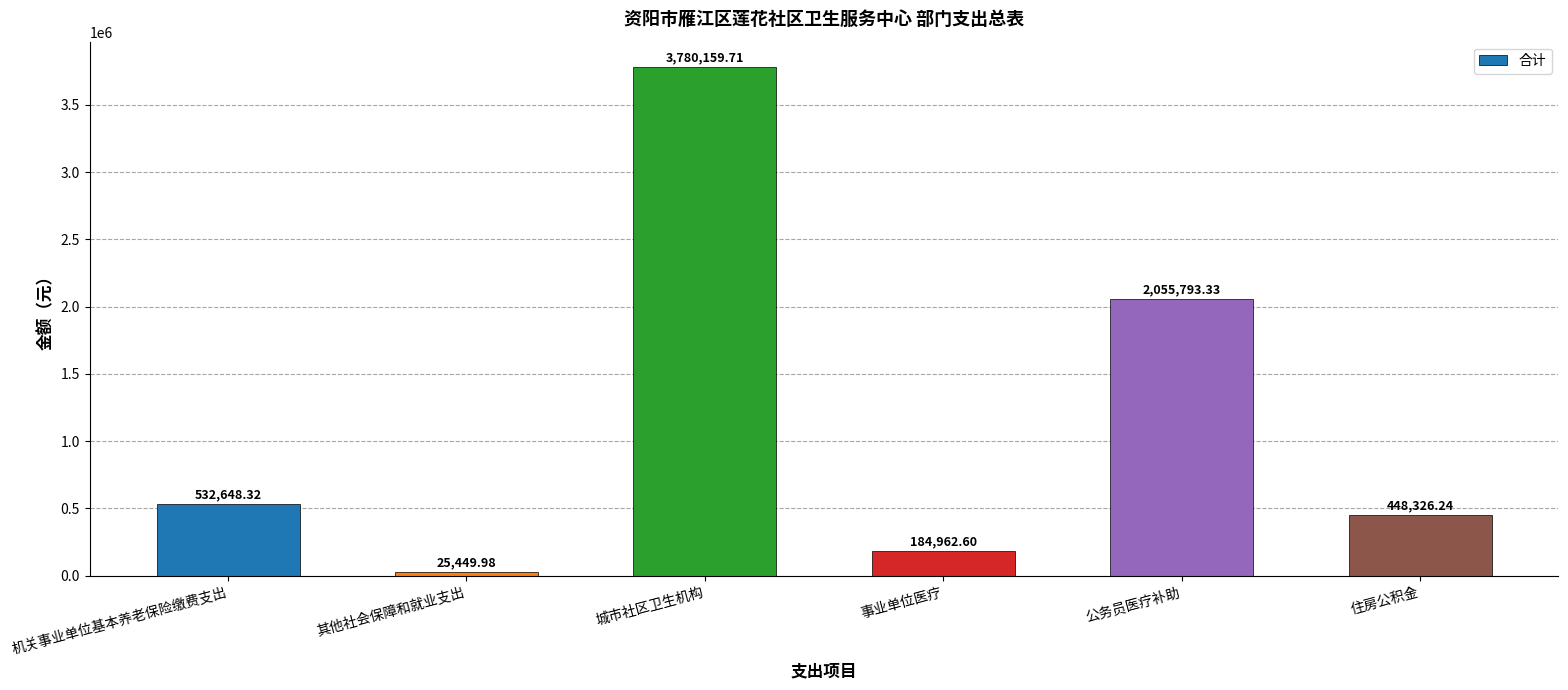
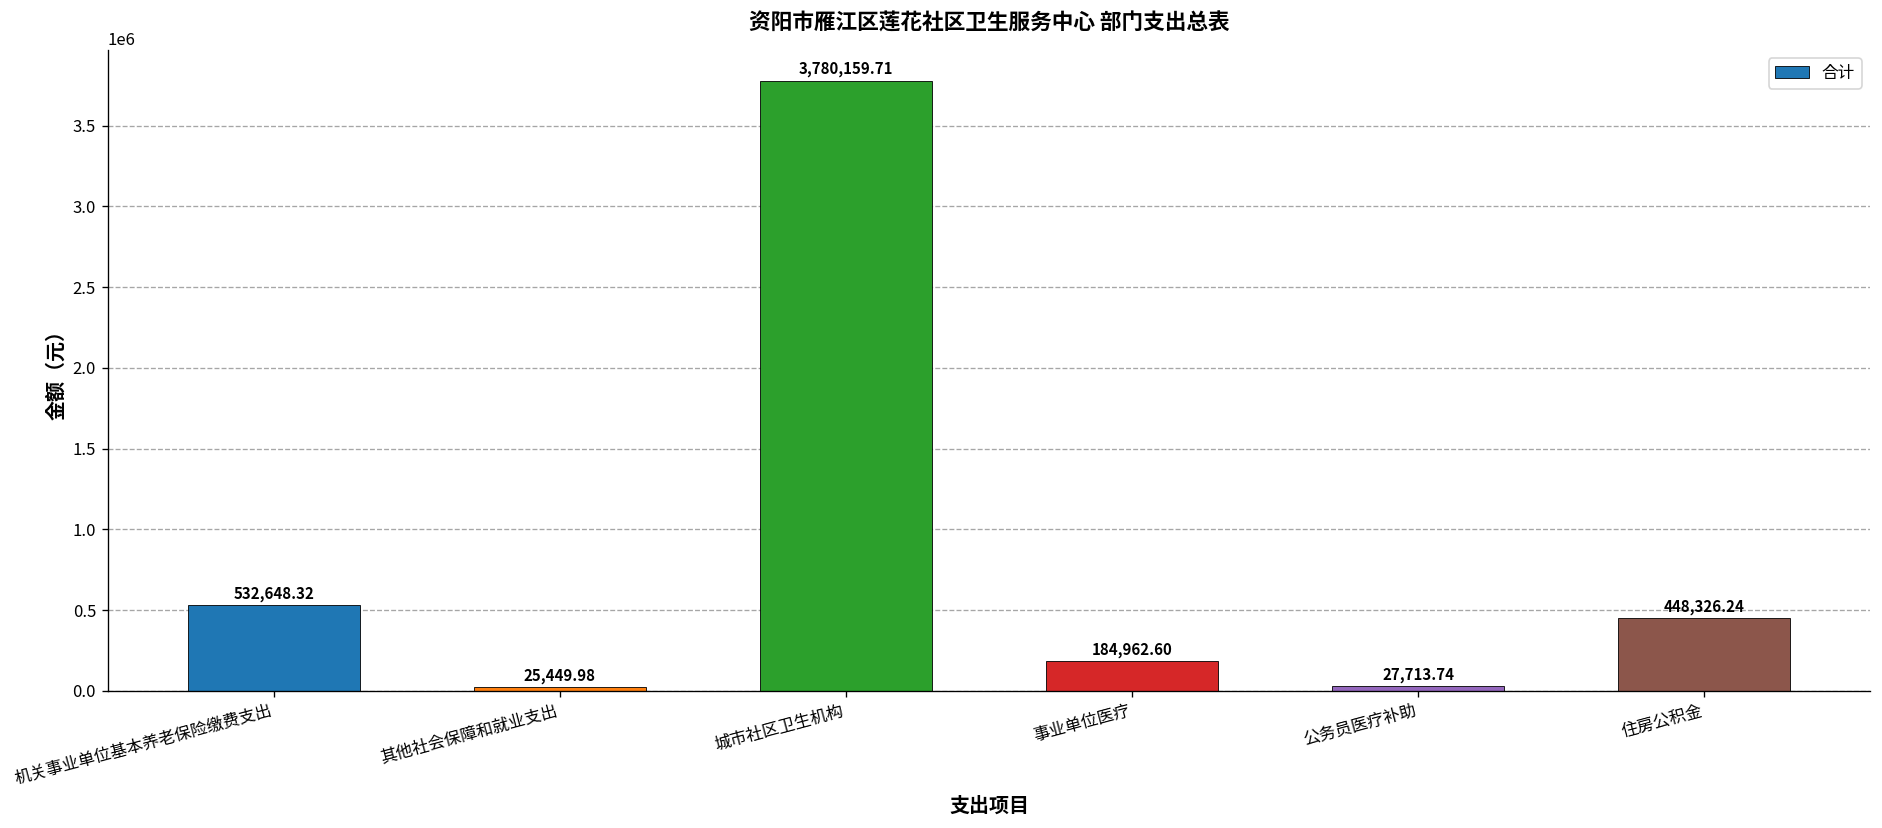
公务员医疗补助: 2,055,793.33 -> 27,713.74
